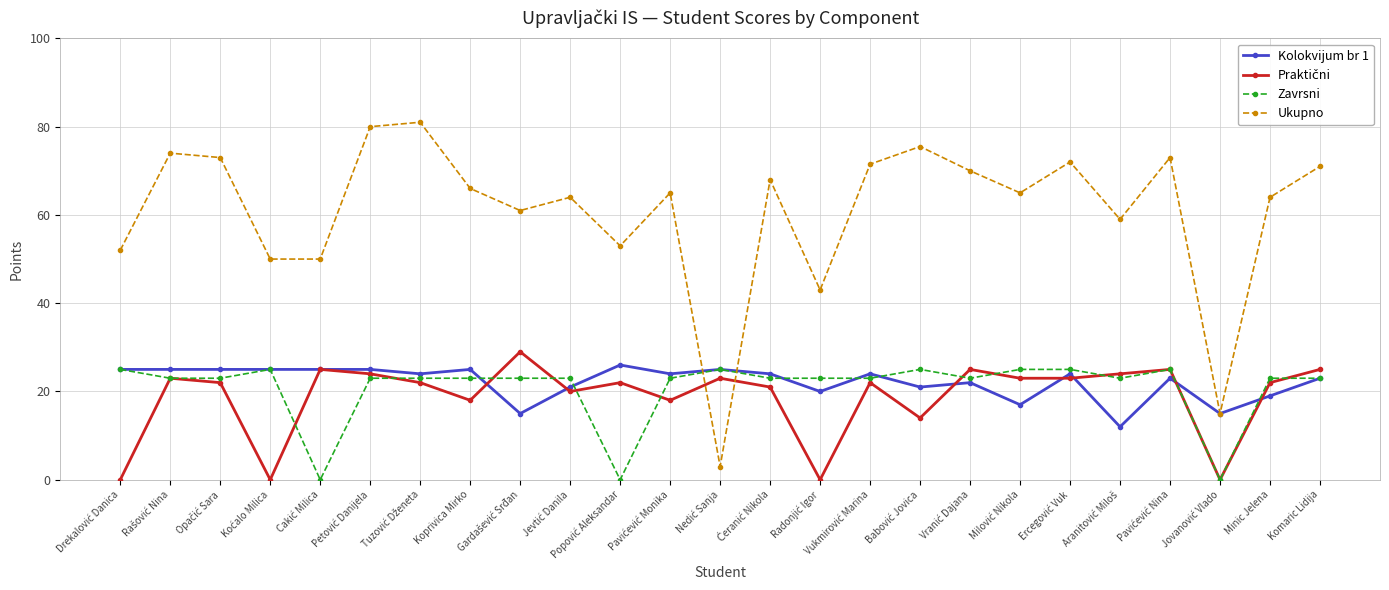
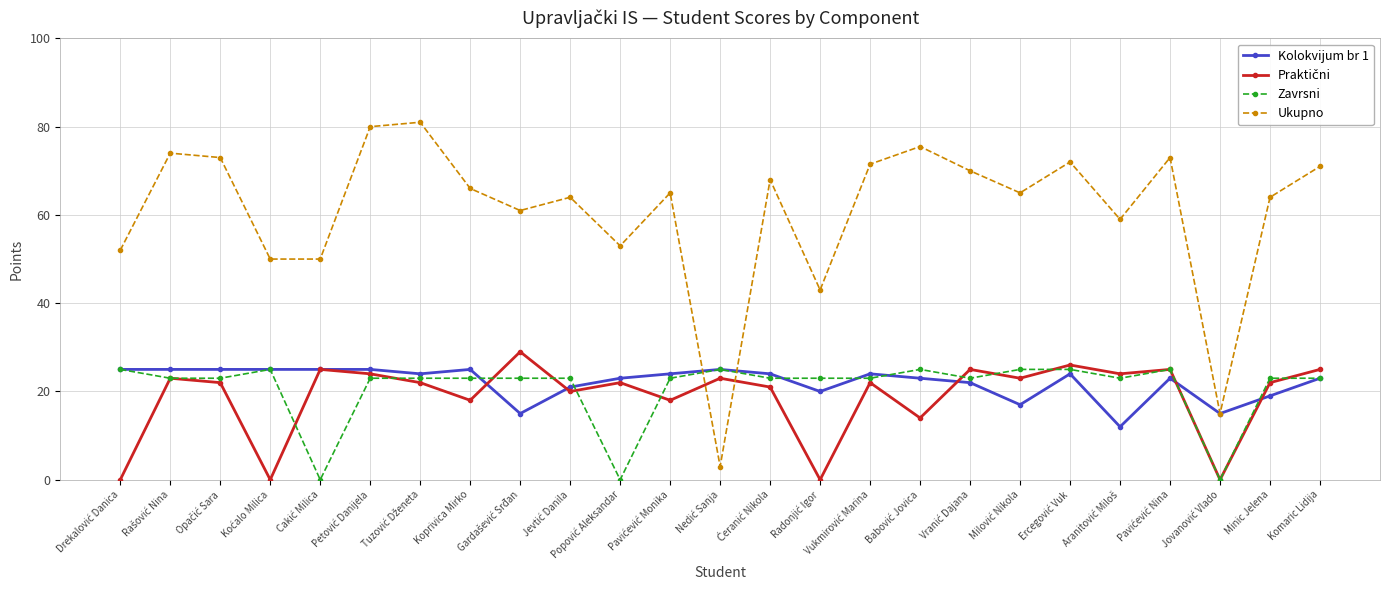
Kolokvijum br 1, Popović Aleksandar: 26 -> 23
Kolokvijum br 1, Babović Jovica: 21 -> 23
Praktični, Ercegović Vuk: 23 -> 26
